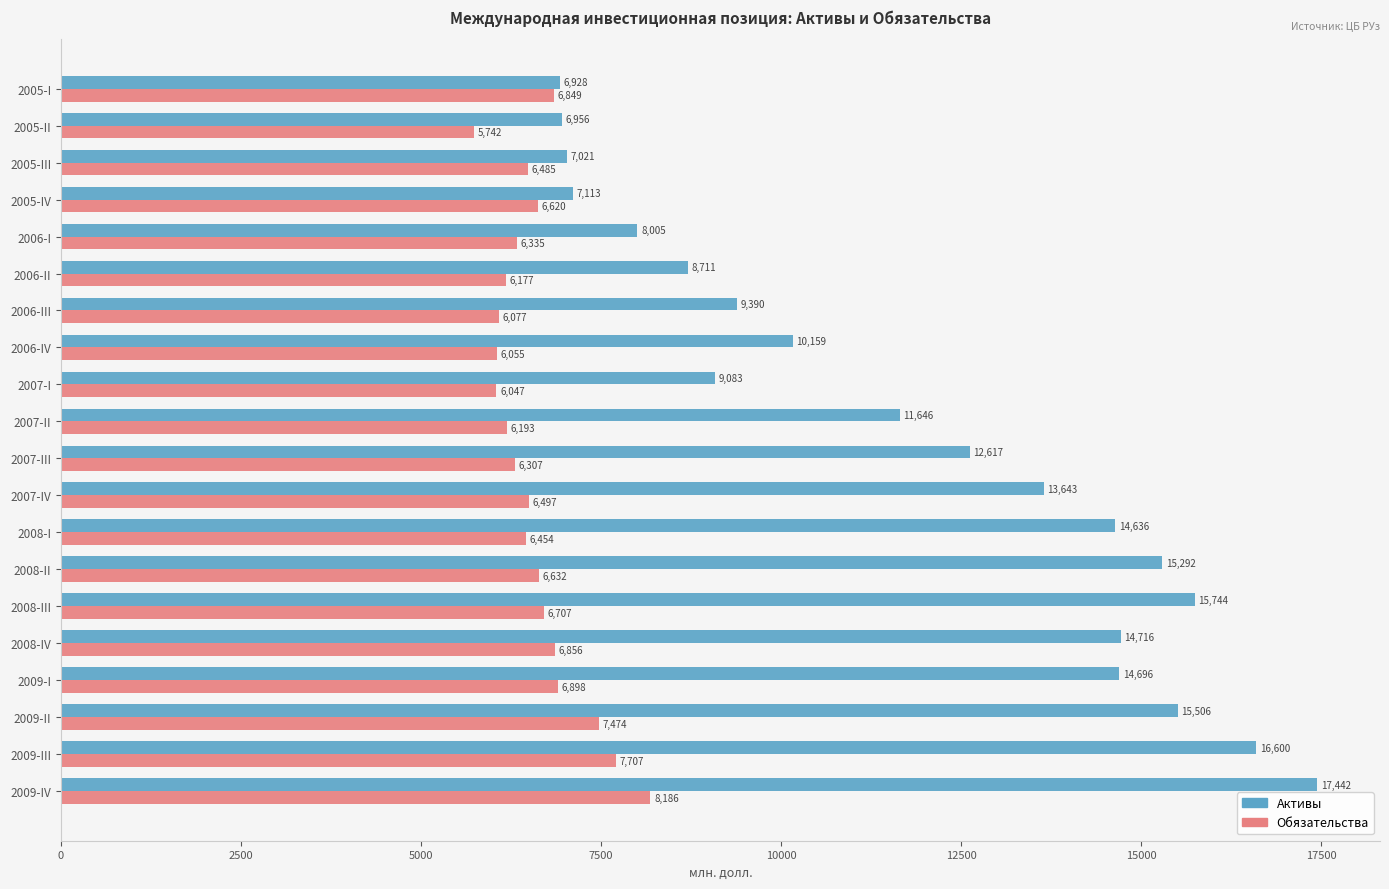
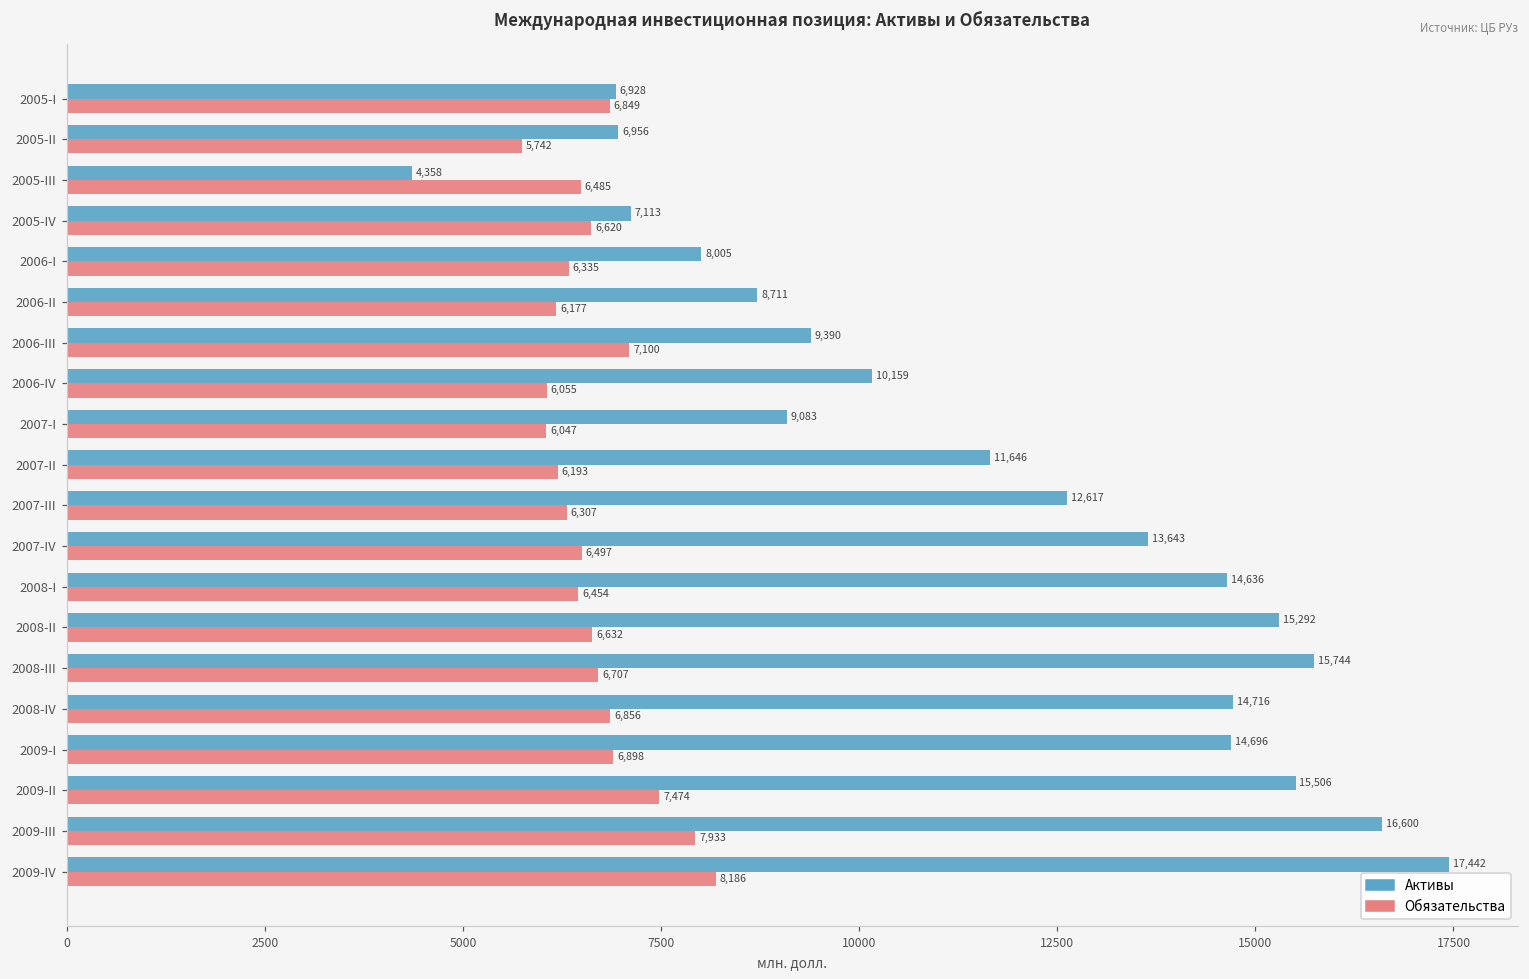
Активы, 2005-III: 7,021 -> 4,358
Обязательства, 2006-III: 6,077 -> 7,100
Обязательства, 2009-III: 7,707 -> 7,933
